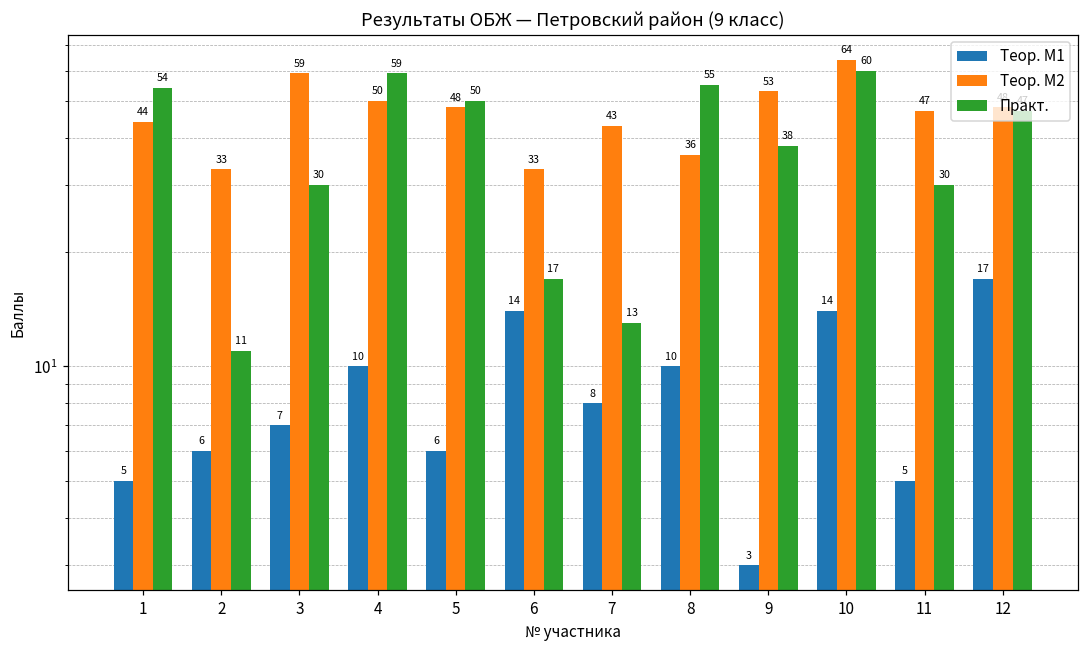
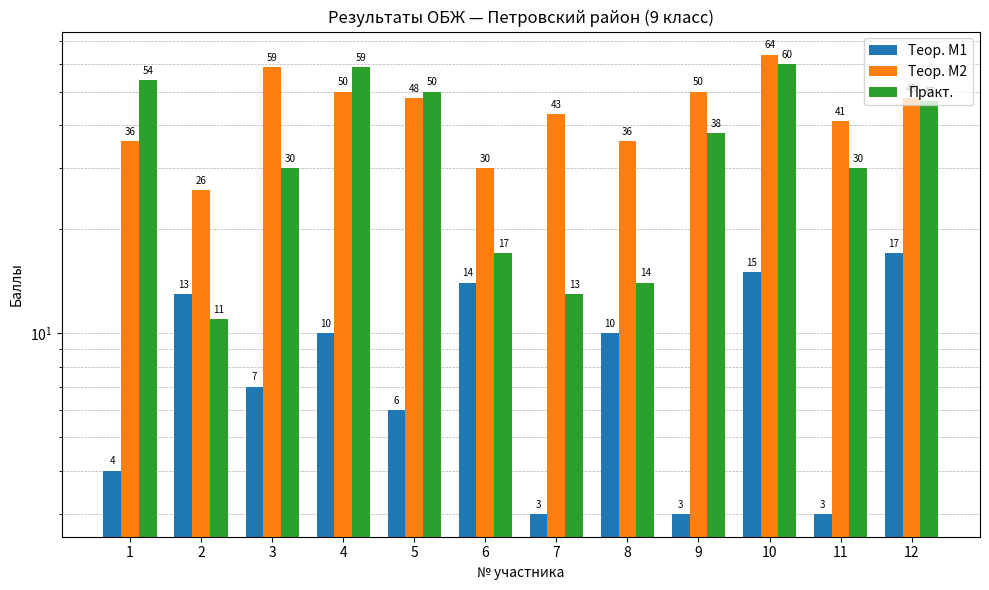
Теор. М1, 1: 5 -> 4
Теор. М2, 1: 44 -> 36
Теор. М1, 2: 6 -> 13
Теор. М2, 2: 33 -> 26
Теор. М2, 6: 33 -> 30
Теор. М1, 7: 8 -> 3
Практ., 8: 55 -> 14
Теор. М2, 9: 53 -> 50
Теор. М1, 10: 14 -> 15
Теор. М1, 11: 5 -> 3
Теор. М2, 11: 47 -> 41
